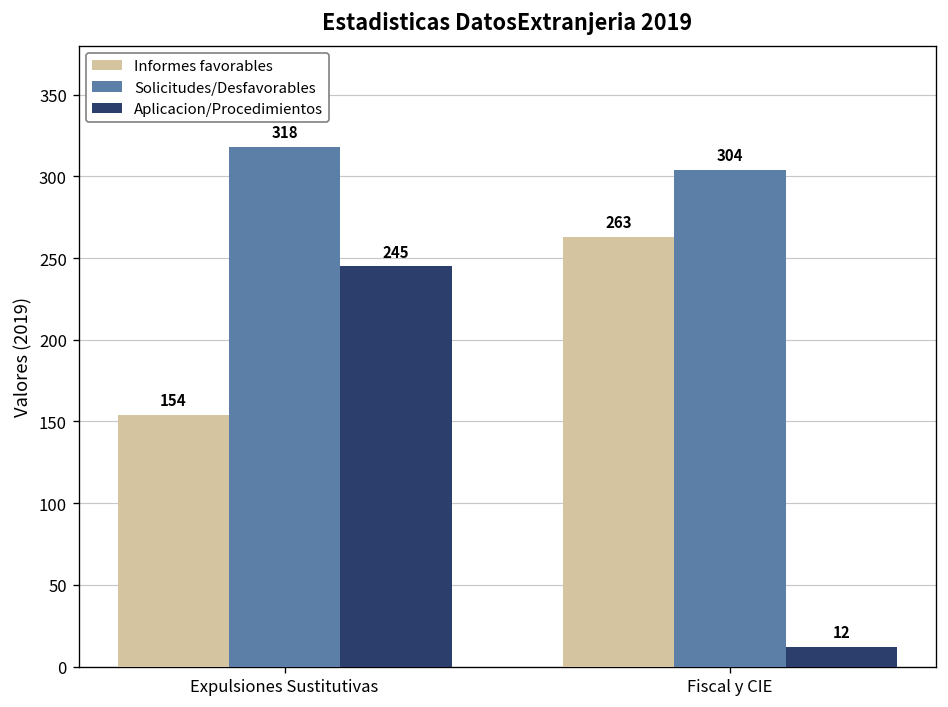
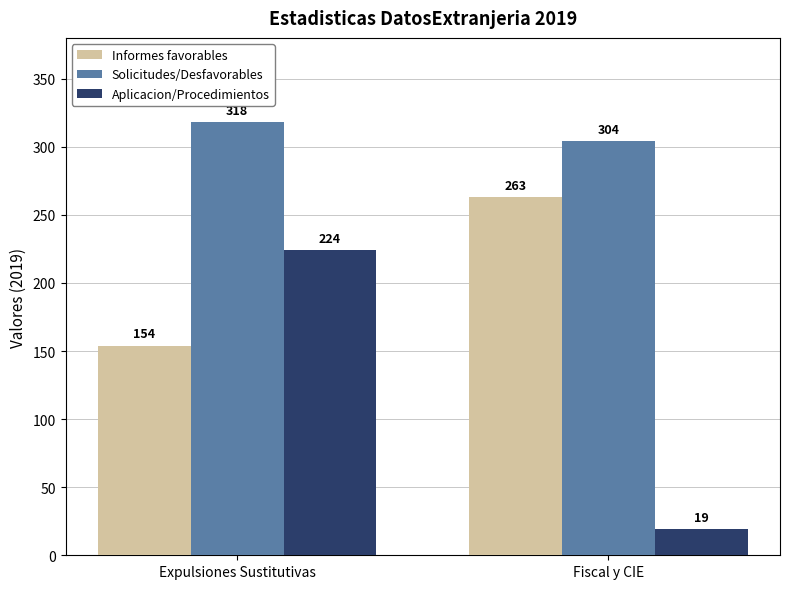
Aplicacion/Procedimientos, Expulsiones Sustitutivas: 245 -> 224
Aplicacion/Procedimientos, Fiscal y CIE: 12 -> 19
